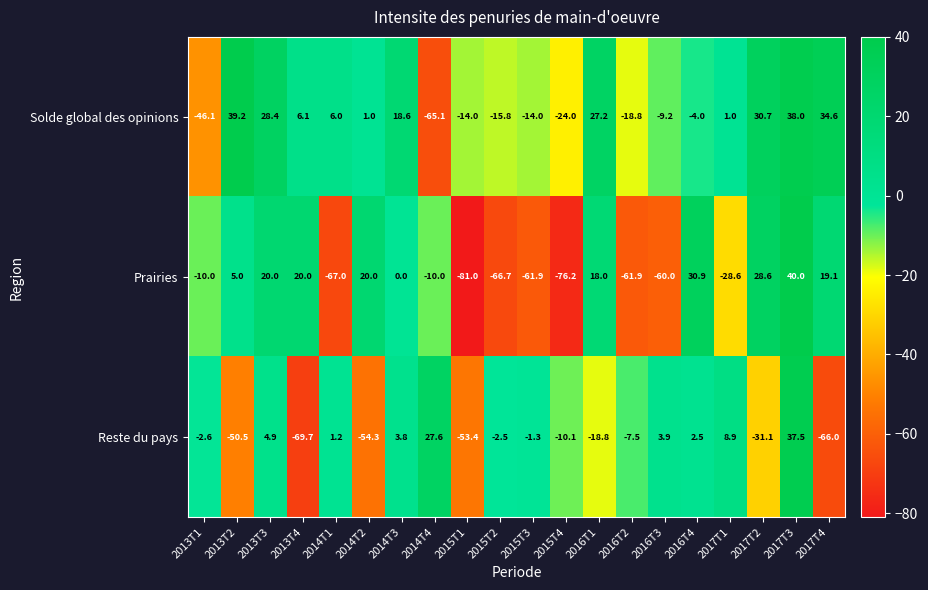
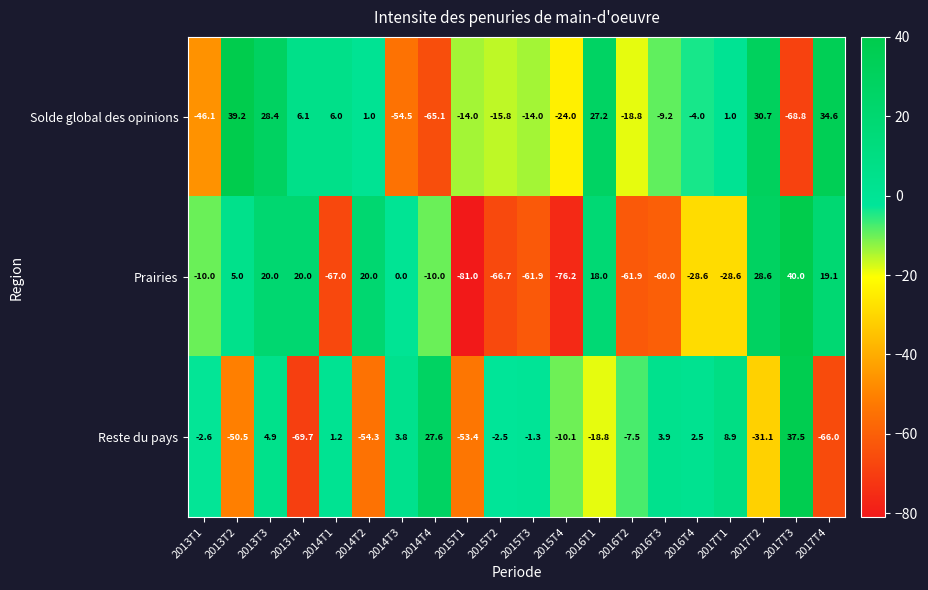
Solde global des opinions, 2014T3: 18.6 -> -54.5
Solde global des opinions, 2017T3: 38.0 -> -68.8
Prairies, 2016T4: 30.9 -> -28.6
